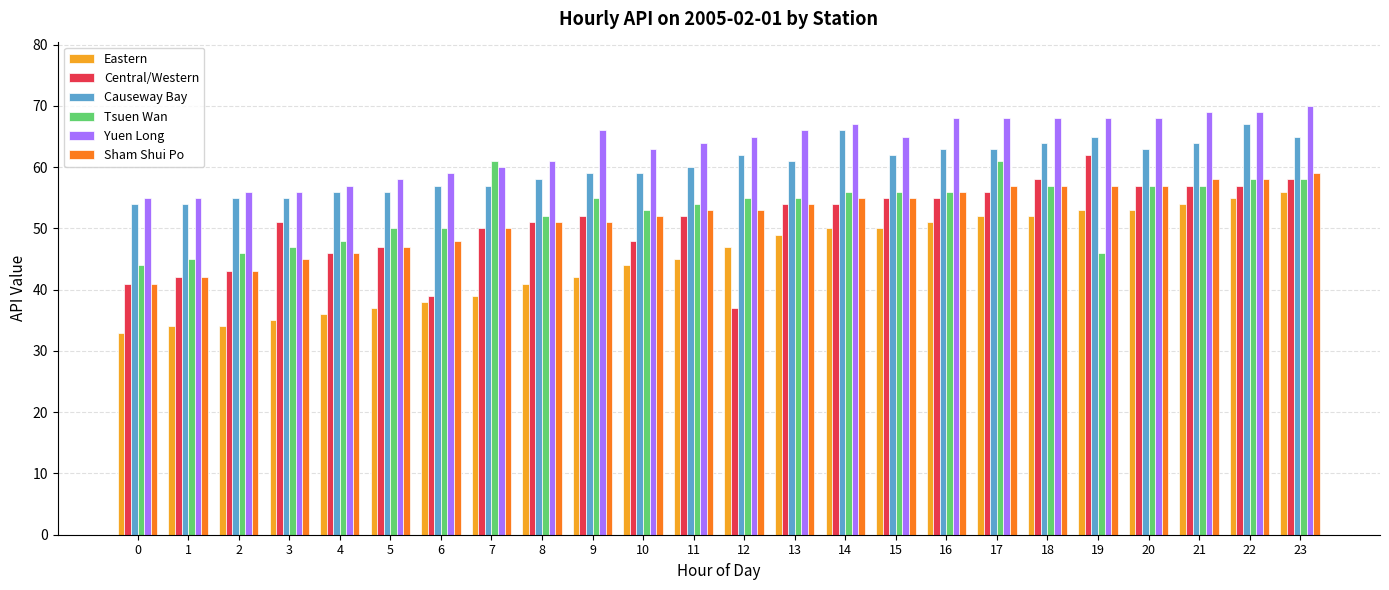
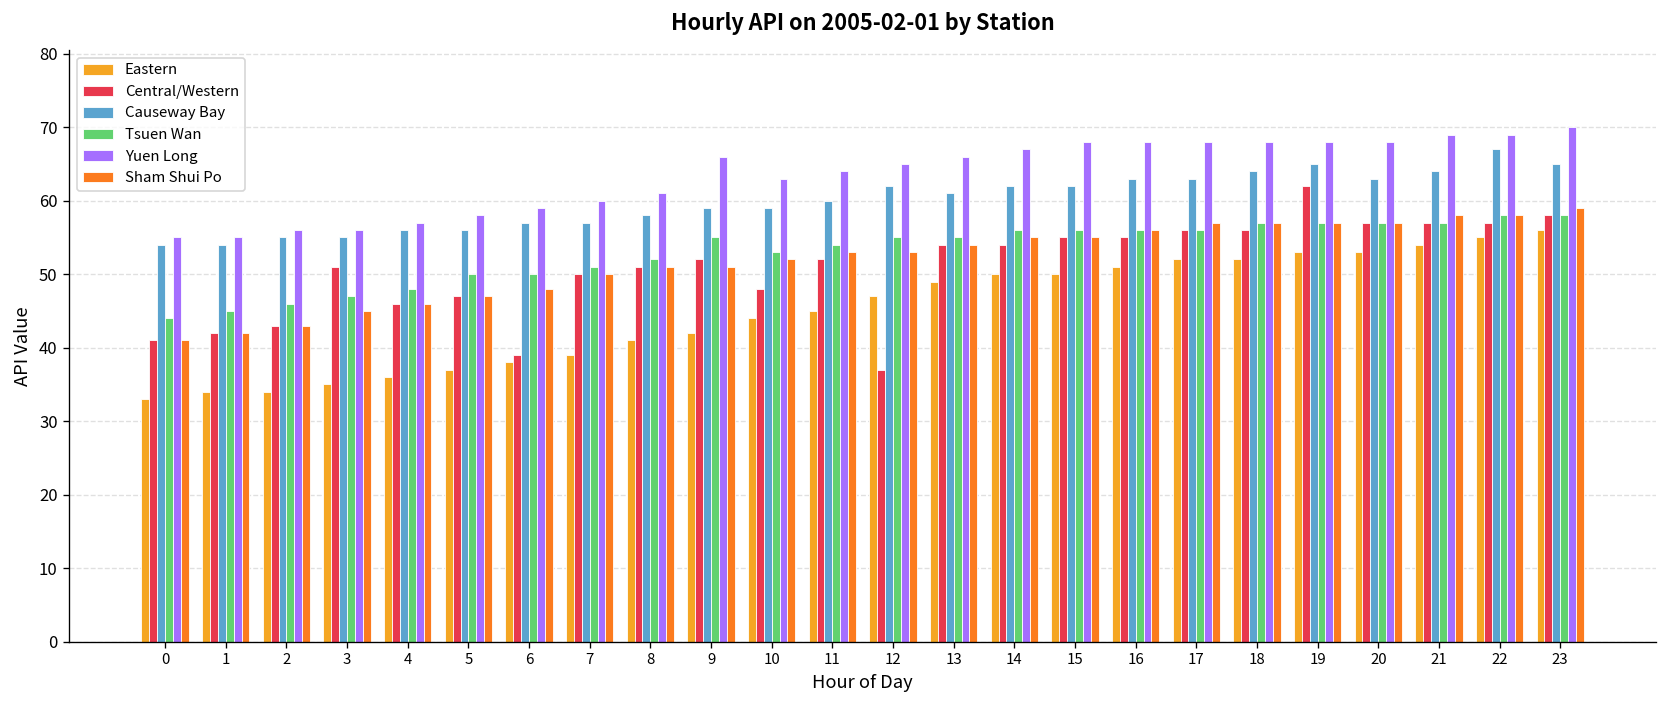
Tsuen Wan, 7: 61 -> 51
Causeway Bay, 14: 66 -> 62
Yuen Long, 15: 65 -> 68
Tsuen Wan, 17: 61 -> 56
Central/Western, 18: 58 -> 56
Tsuen Wan, 19: 46 -> 57
